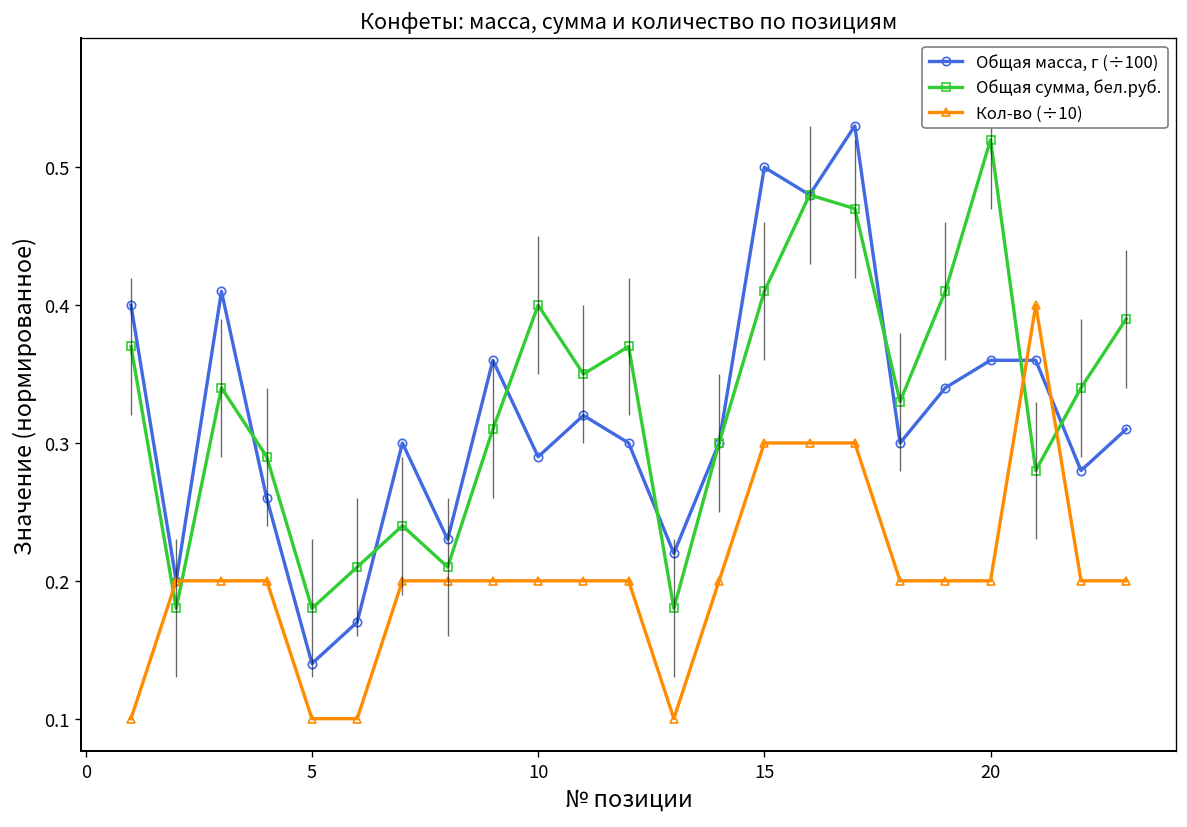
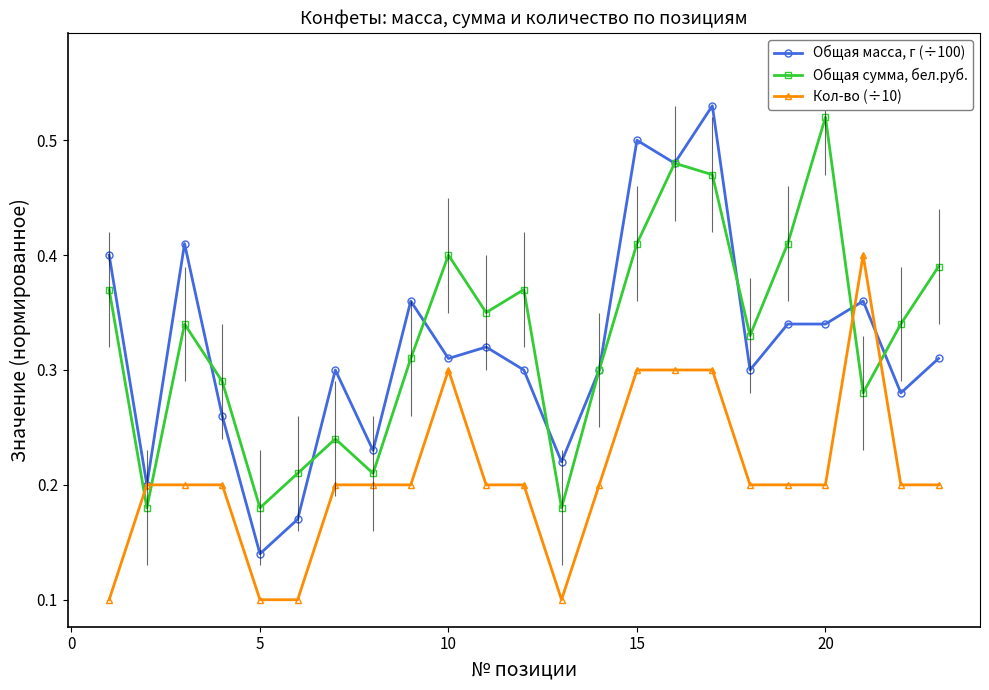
Общая масса, г (÷100), 10: 0.290 -> 0.310
Кол-во (÷10), 10: 0.200 -> 0.300
Общая масса, г (÷100), 20: 0.360 -> 0.340
